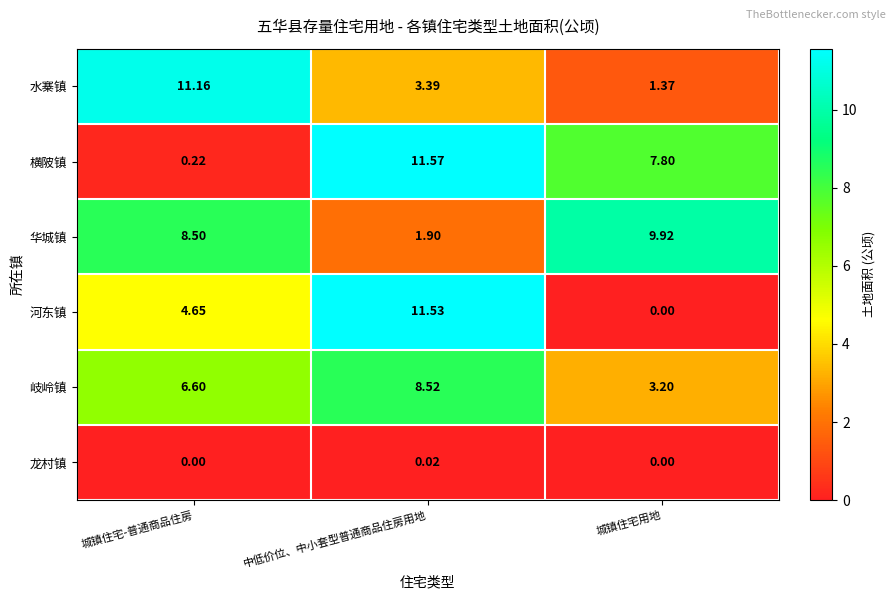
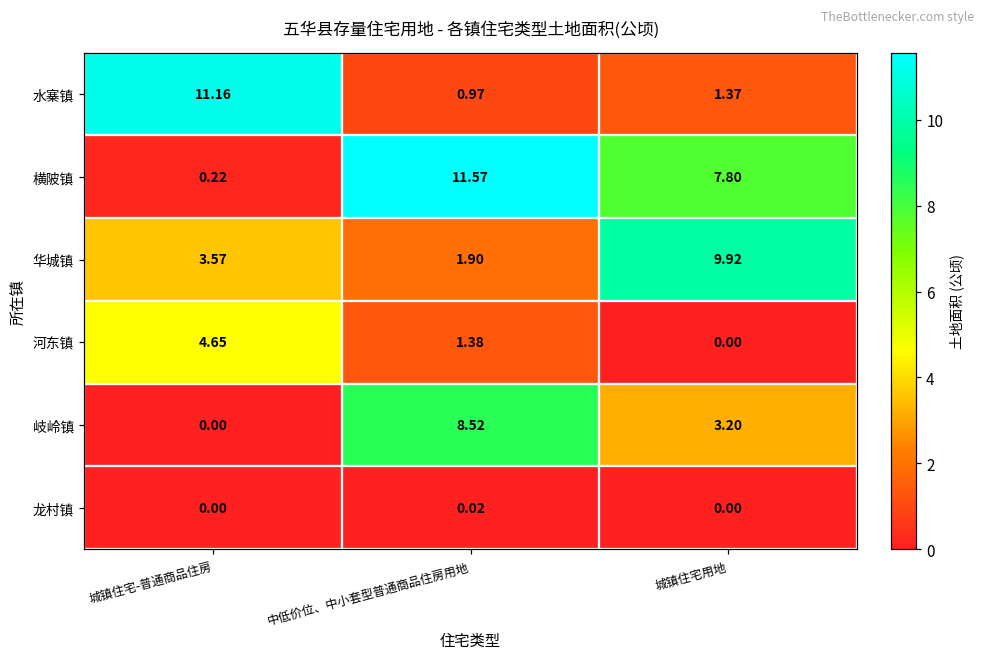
水寨镇, 中低价位、中小套型普通商品住房用地: 3.39 -> 0.97
华城镇, 城镇住宅-普通商品住房: 8.50 -> 3.57
河东镇, 中低价位、中小套型普通商品住房用地: 11.53 -> 1.38
岐岭镇, 城镇住宅-普通商品住房: 6.60 -> 0.00
